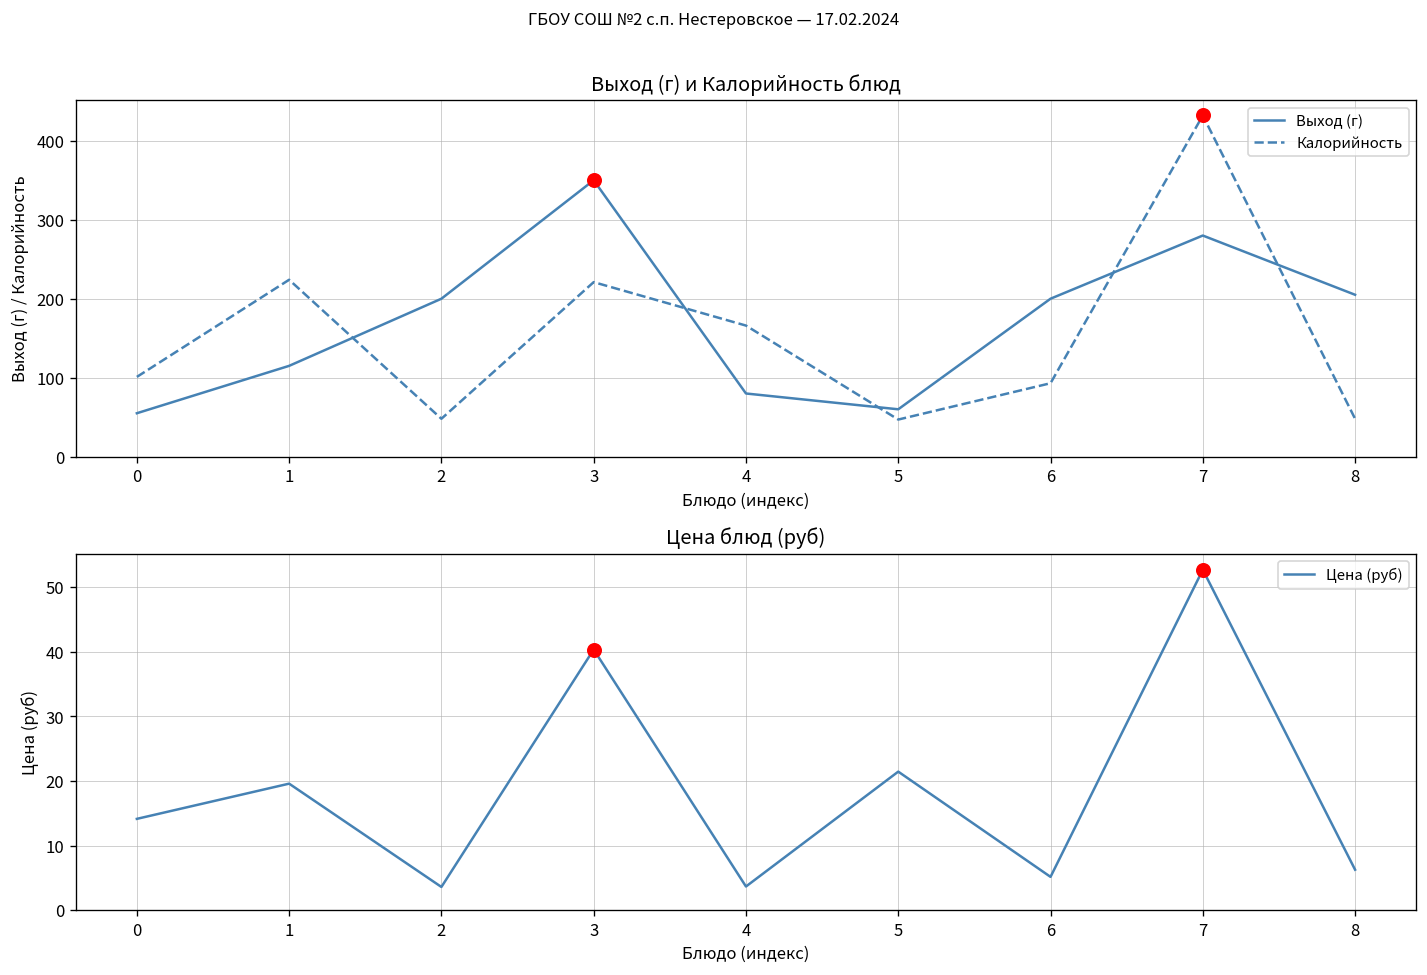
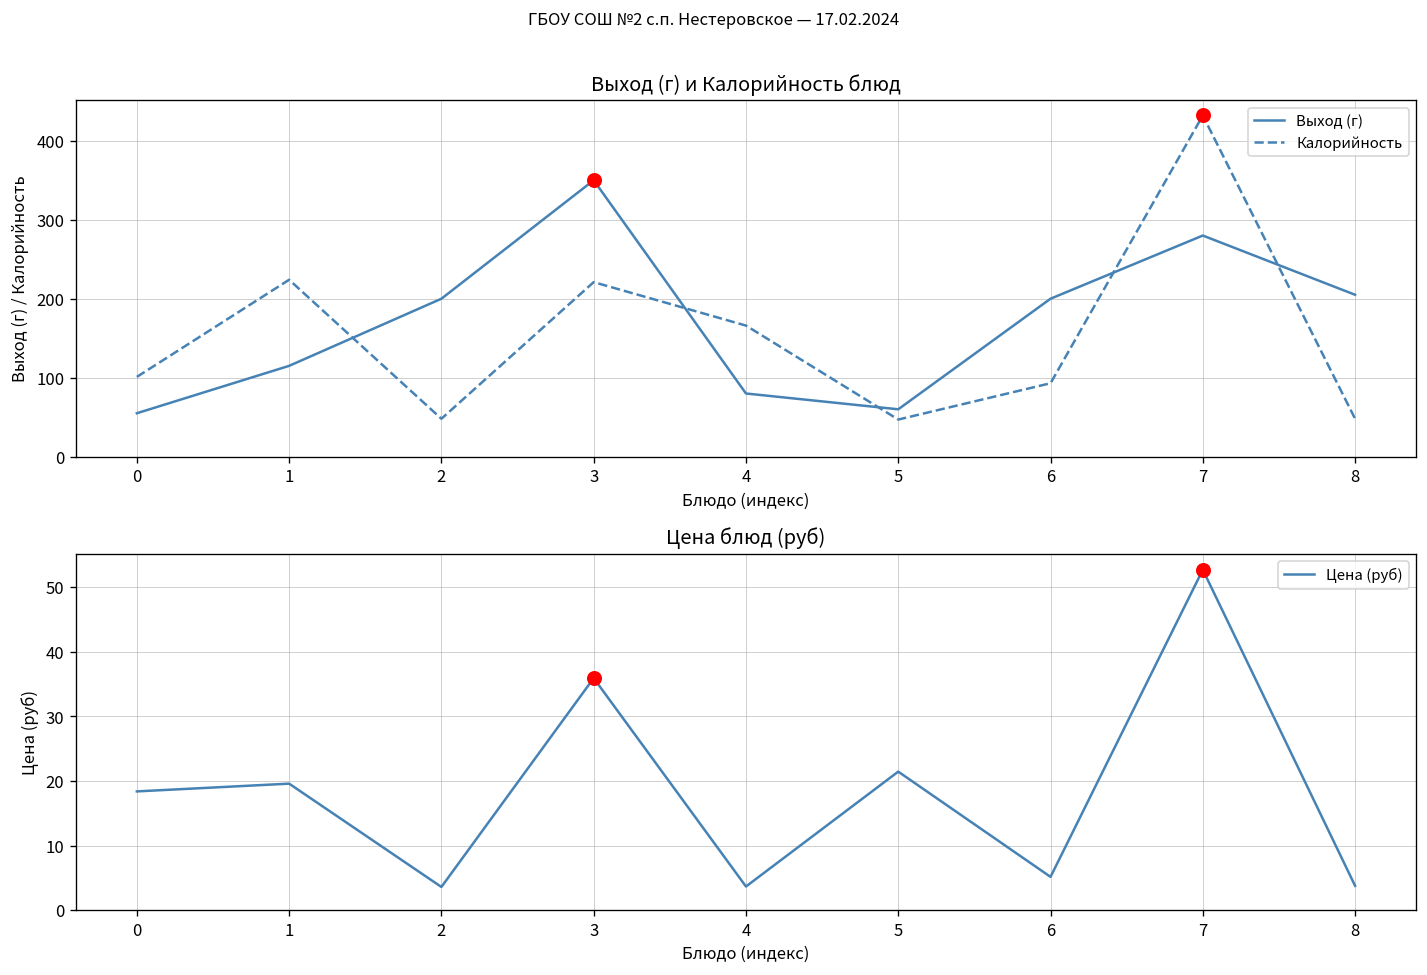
Цена блюд (руб), Цена (руб), 0: 14 -> 18
Цена блюд (руб), Цена (руб), 3: 40 -> 36
Цена блюд (руб), Цена (руб), 8: 6 -> 4
